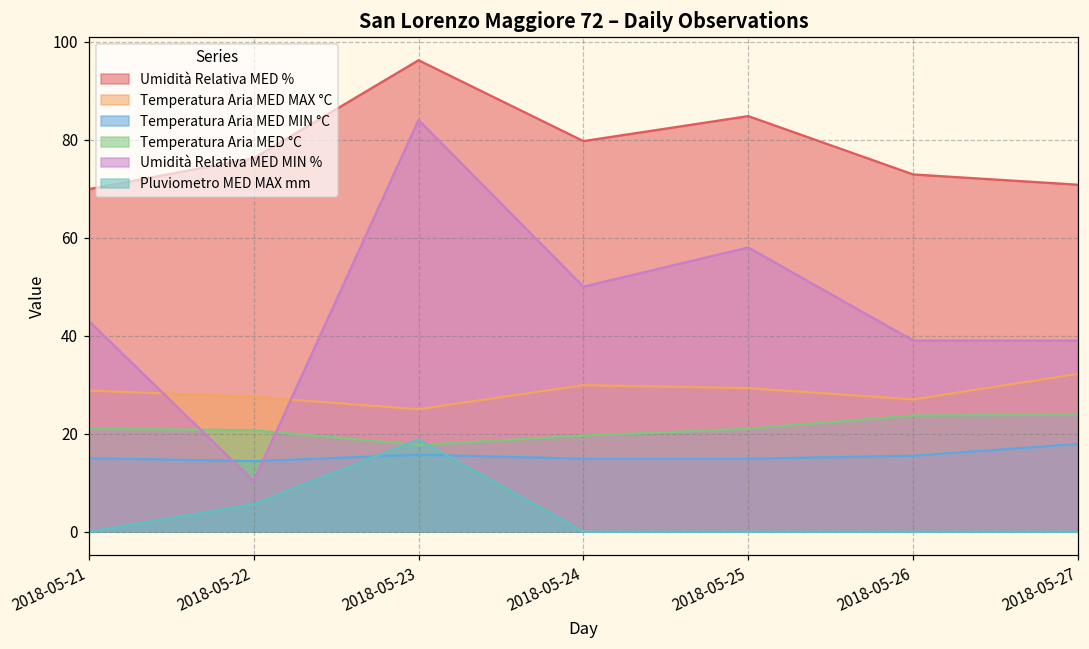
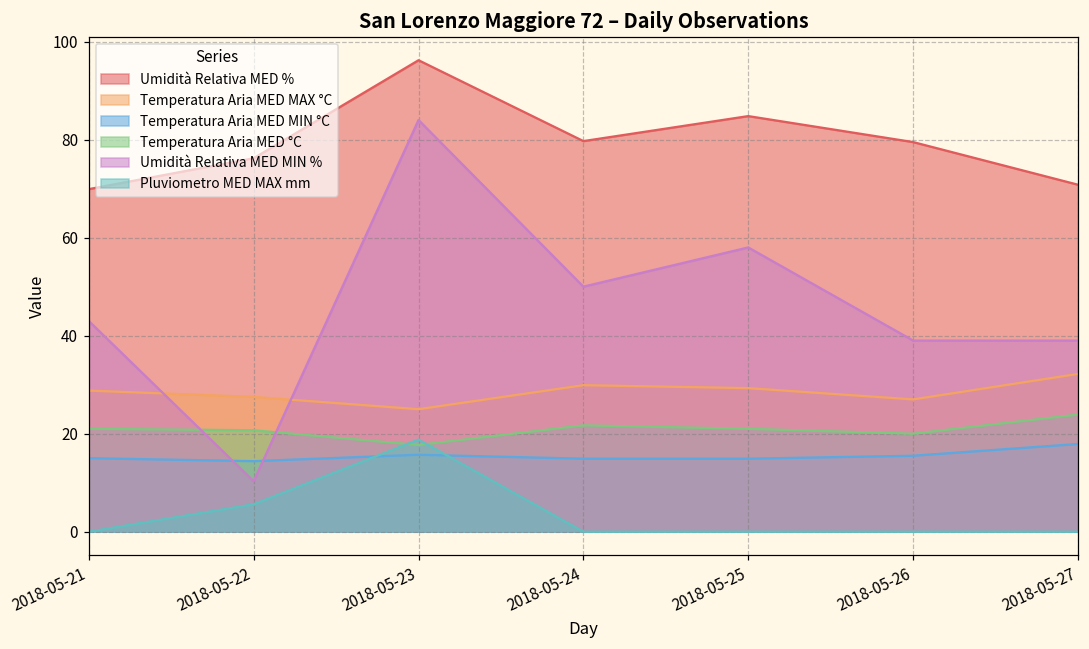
Temperatura Aria MED °C, 2018-05-24: 20 -> 22
Umidità Relativa MED %, 2018-05-26: 73 -> 80
Temperatura Aria MED °C, 2018-05-26: 24 -> 20
